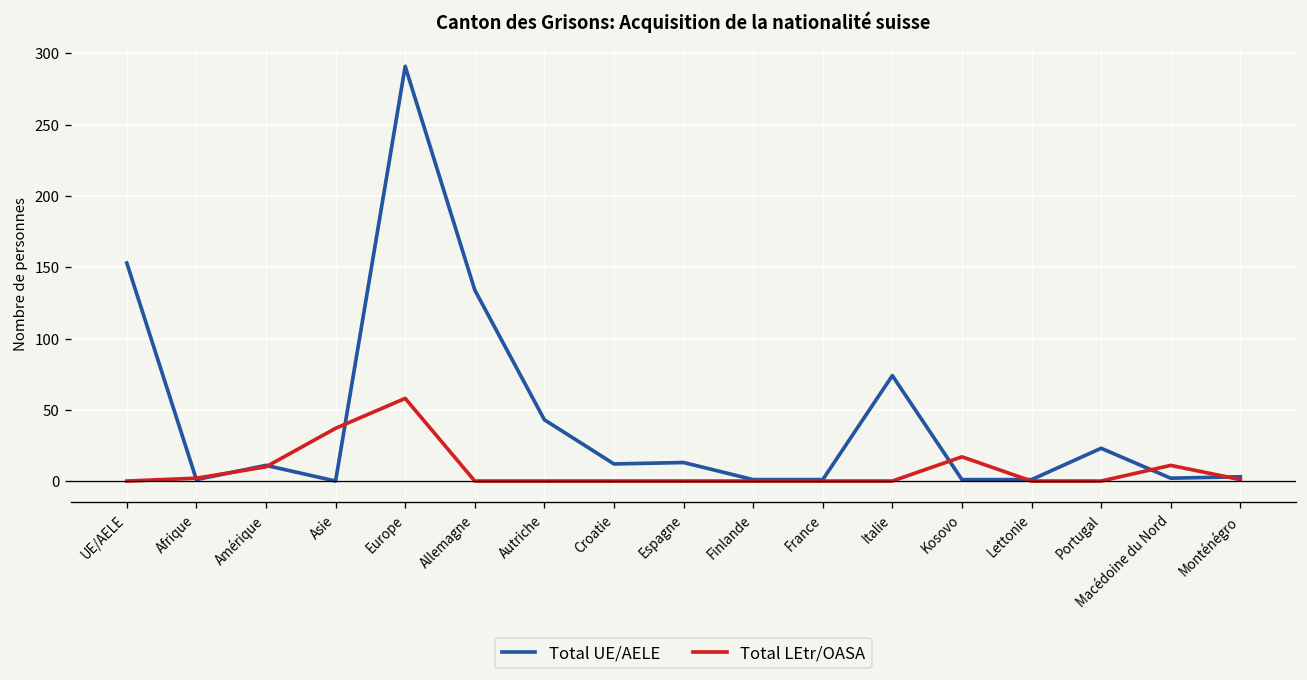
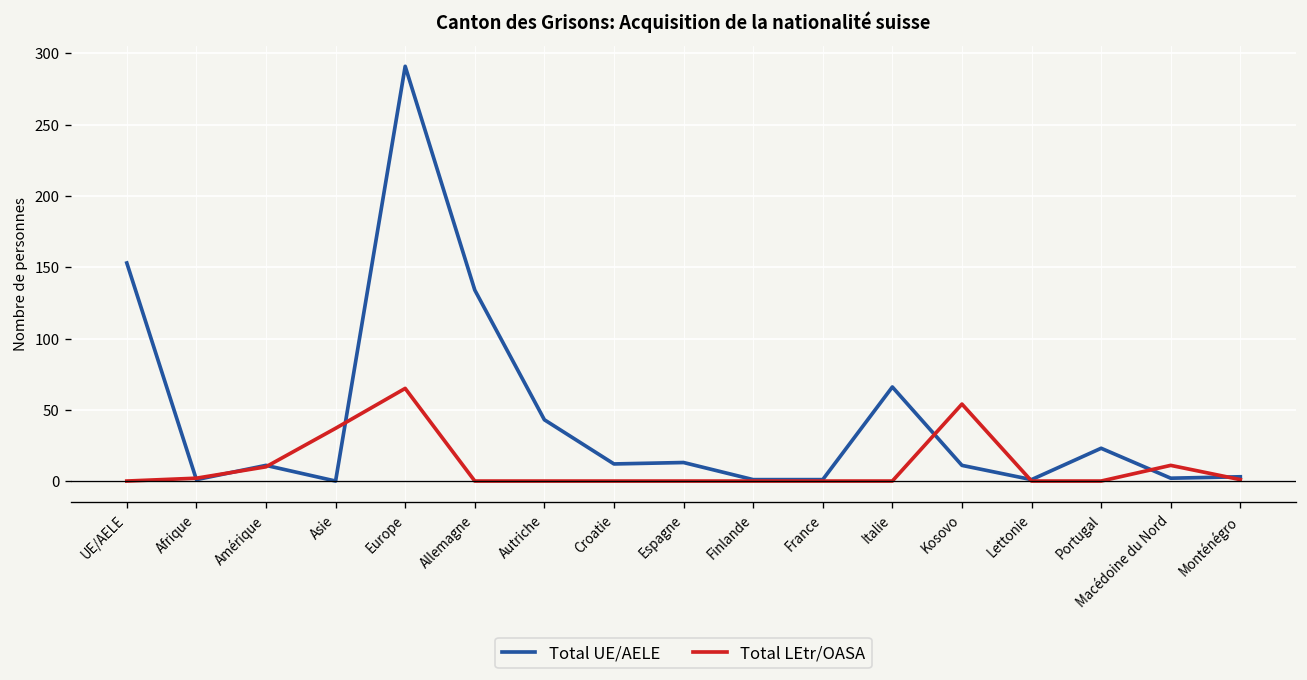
Total LEtr/OASA, Europe: 58 -> 65
Total UE/AELE, Italie: 74 -> 66
Total UE/AELE, Kosovo: 1 -> 11
Total LEtr/OASA, Kosovo: 17 -> 54
